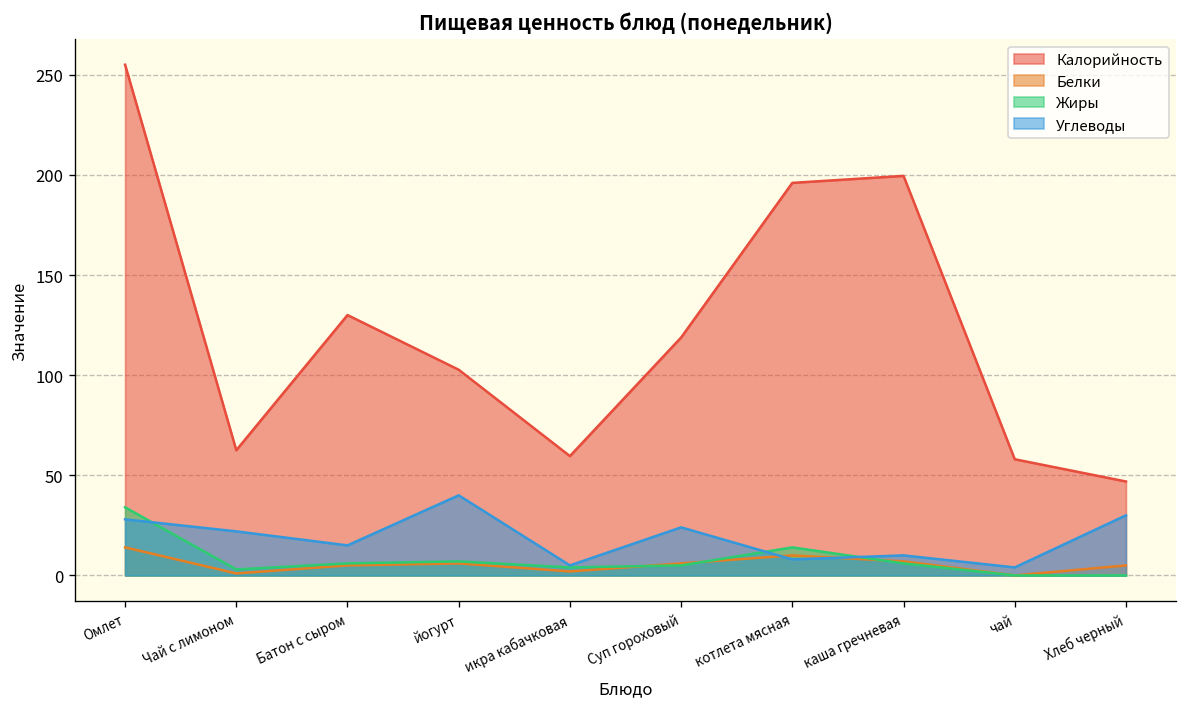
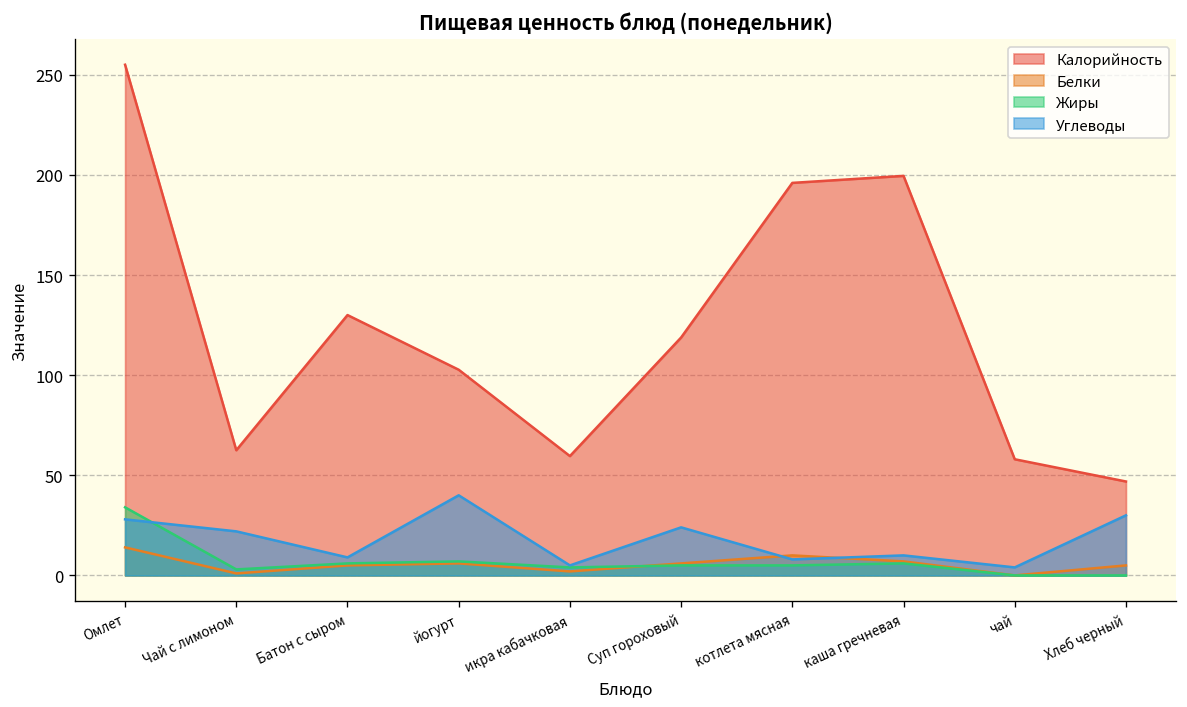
Углеводы, Батон с сыром: 15 -> 9
Жиры, котлета мясная: 14 -> 5
